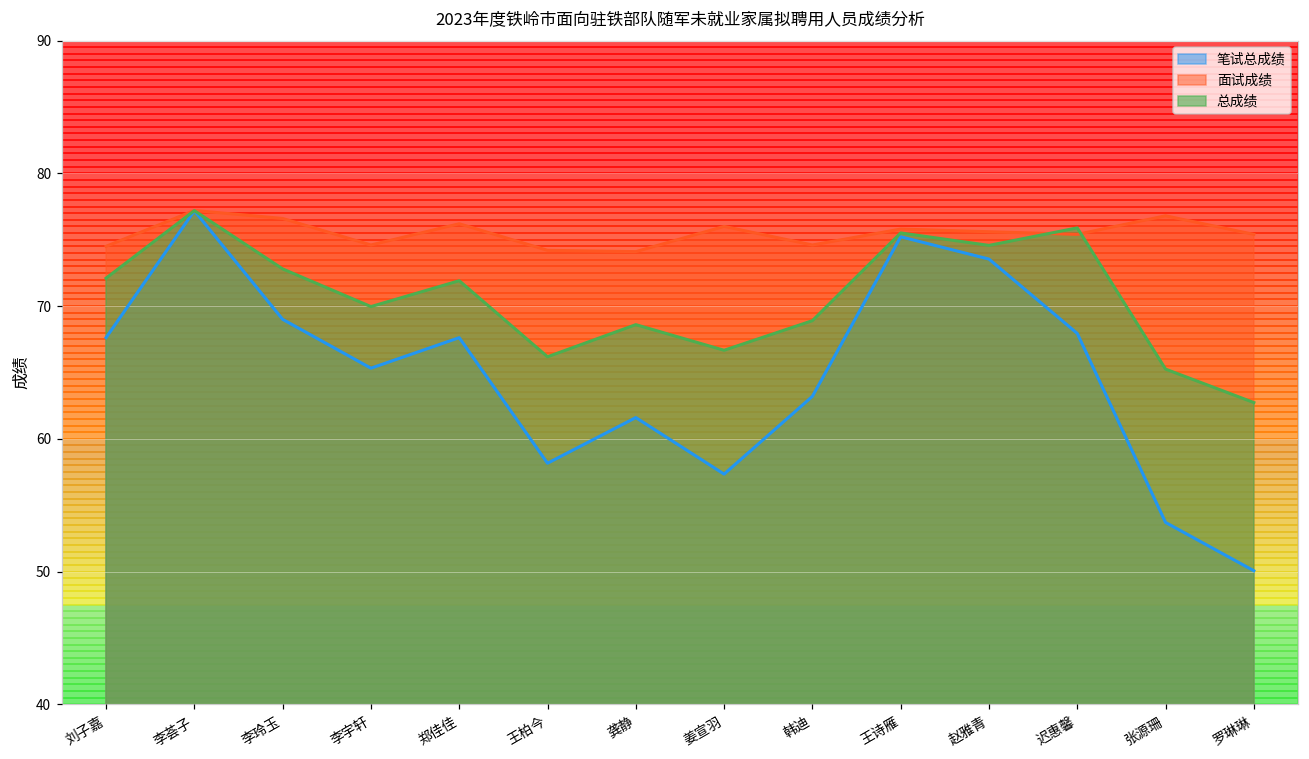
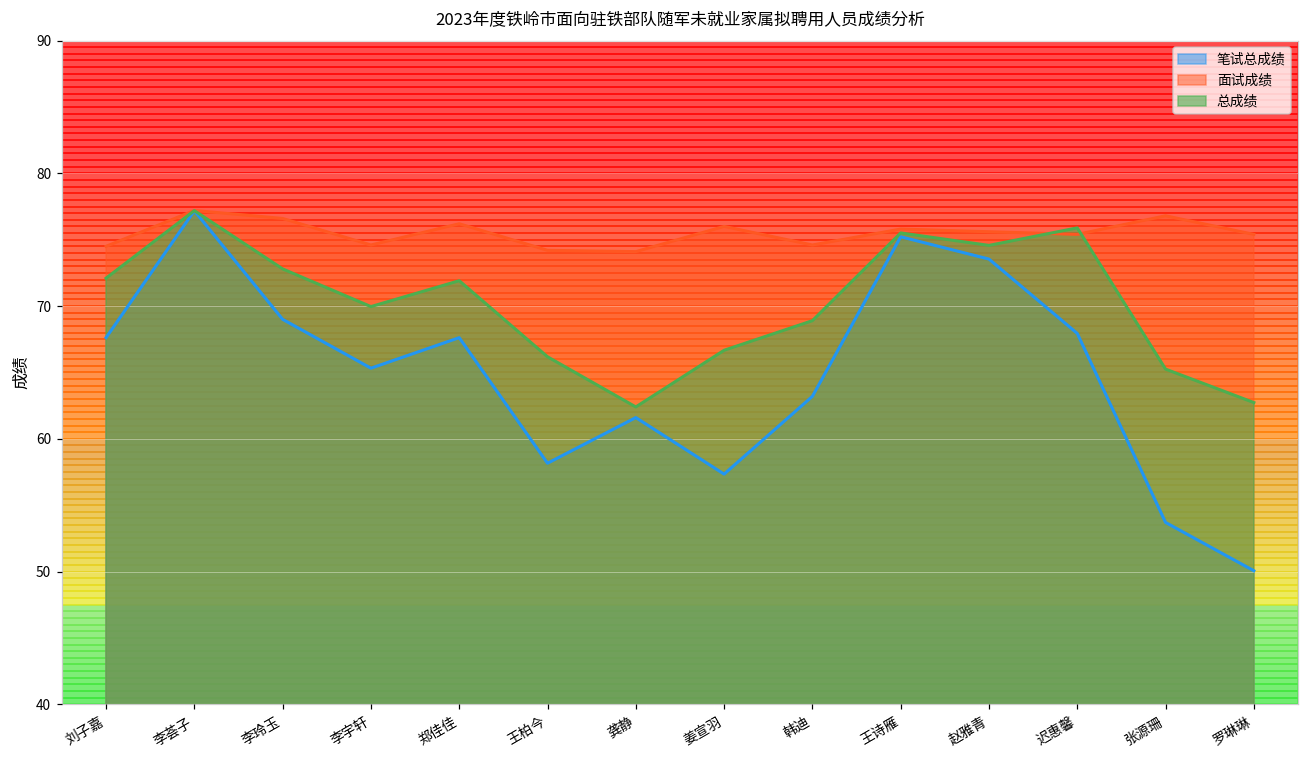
总成绩, 龚静: 68.6 -> 62.4
